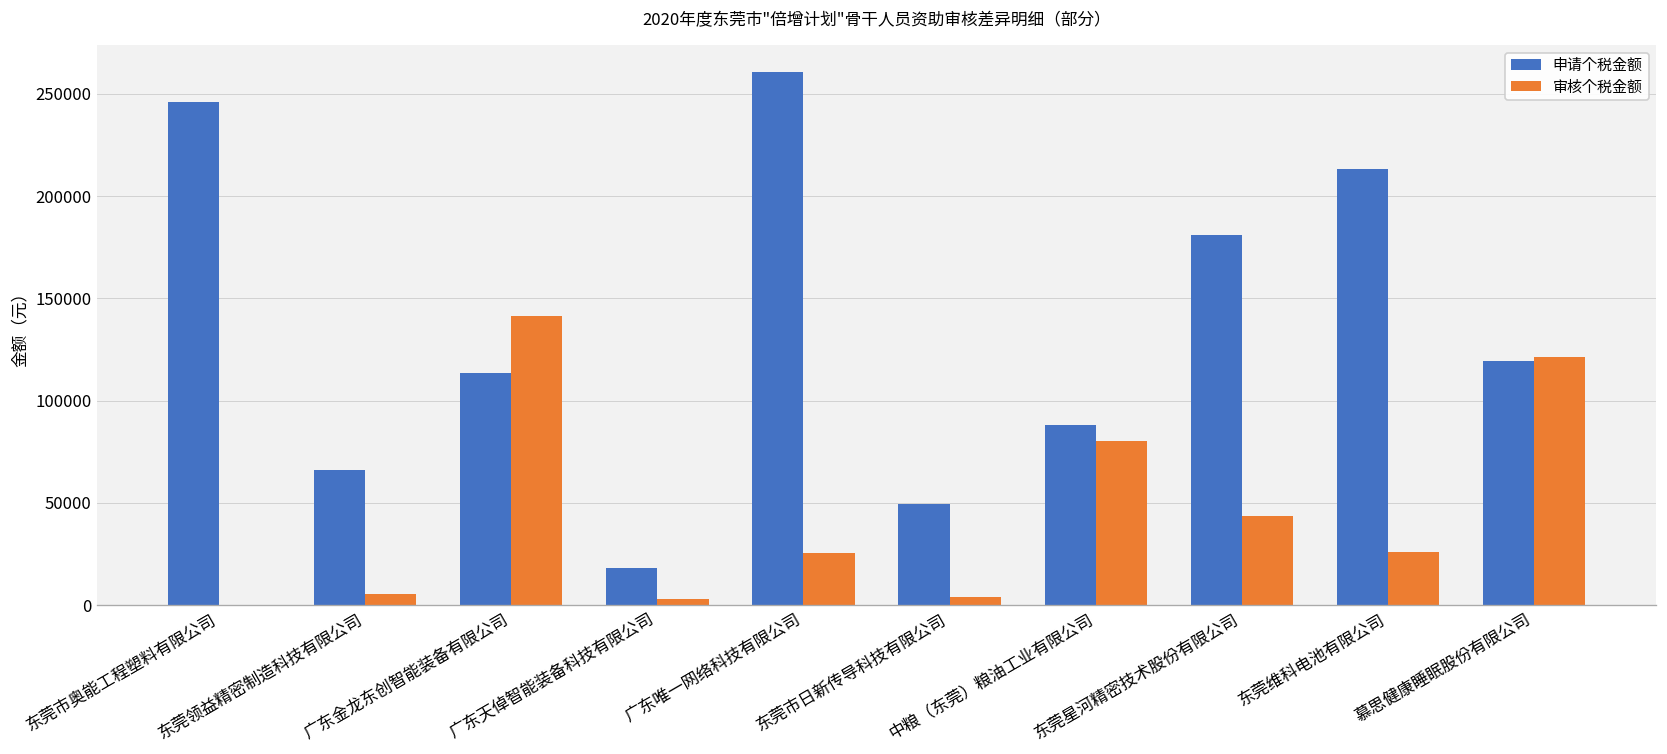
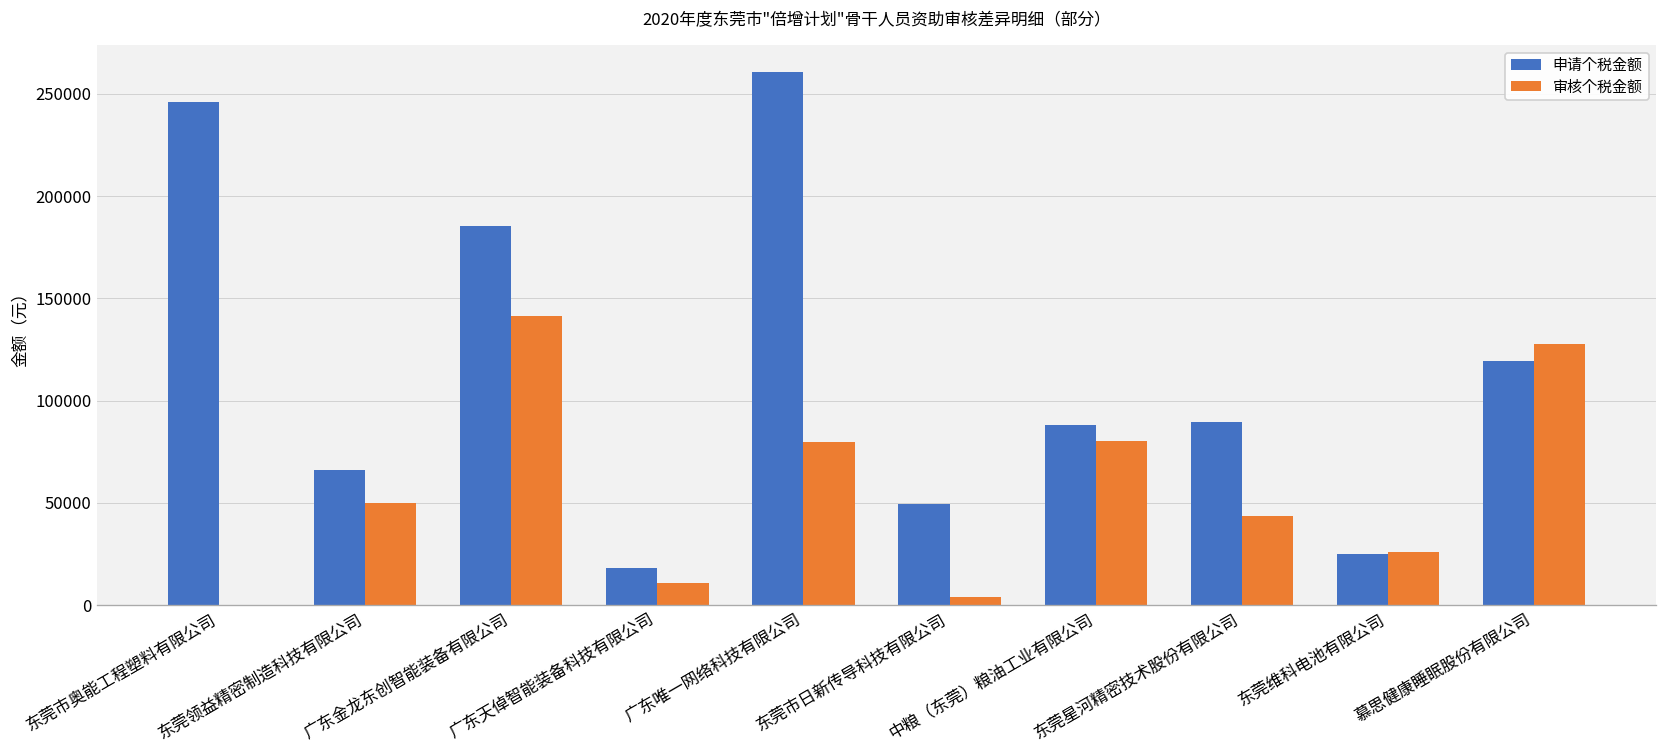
审核个税金额, 东莞领益精密制造科技有限公司: 5000 -> 50000
申请个税金额, 广东金龙东创智能装备有限公司: 113000 -> 185000
审核个税金额, 广东天倬智能装备科技有限公司: 3000 -> 11000
审核个税金额, 广东唯一网络科技有限公司: 26000 -> 80000
申请个税金额, 东莞星河精密技术股份有限公司: 181000 -> 90000
申请个税金额, 东莞维科电池有限公司: 213000 -> 25000
审核个税金额, 慕思健康睡眠股份有限公司: 121000 -> 128000
